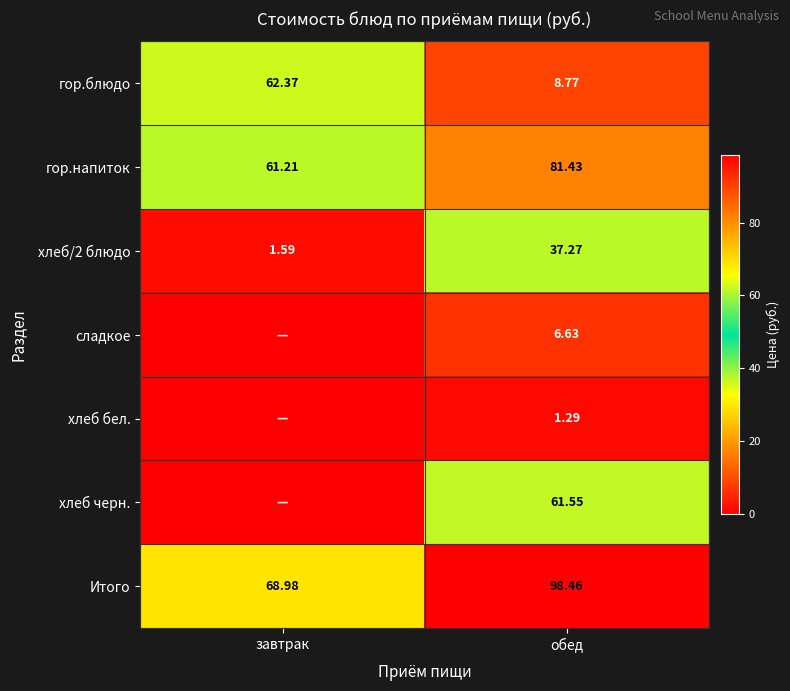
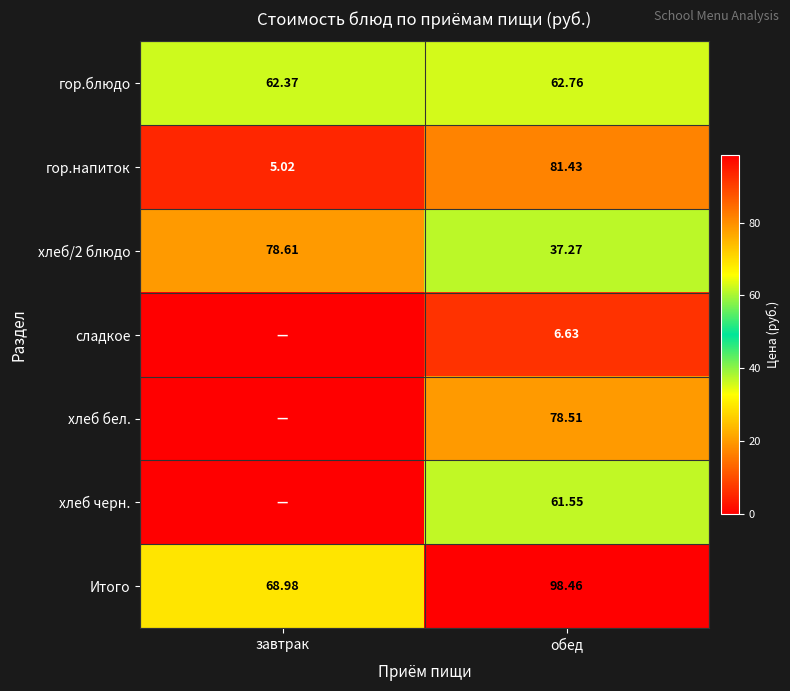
гор.блюдо, обед: 8.77 -> 62.76
гор.напиток, завтрак: 61.21 -> 5.02
хлеб/2 блюдо, завтрак: 1.59 -> 78.61
хлеб бел., обед: 1.29 -> 78.51
